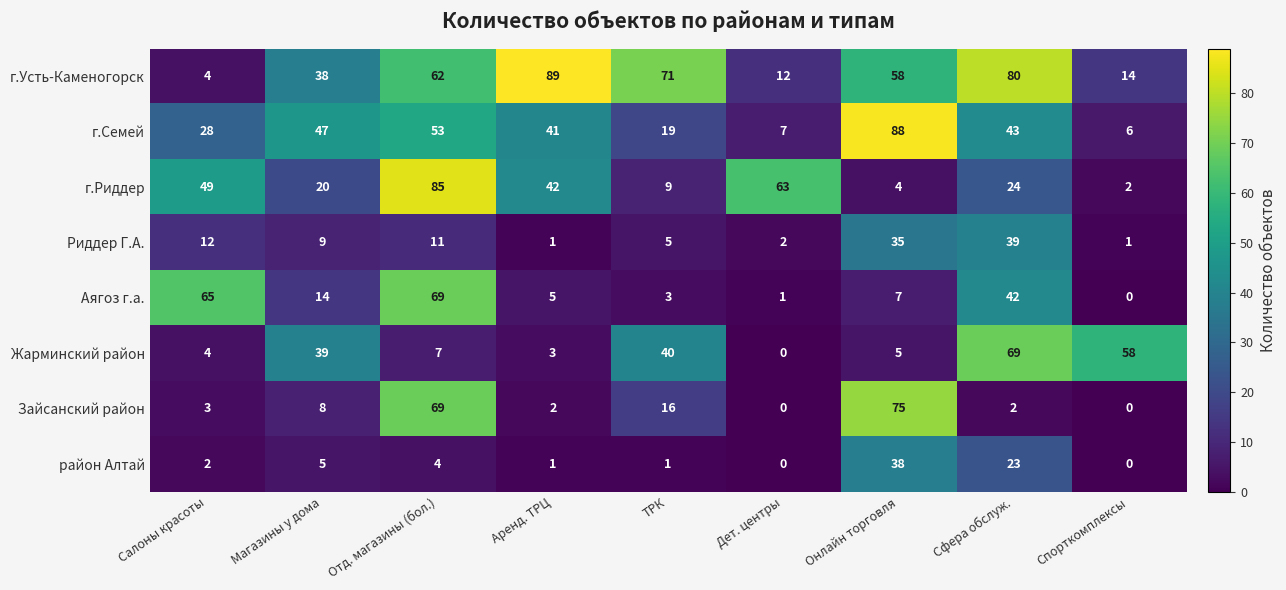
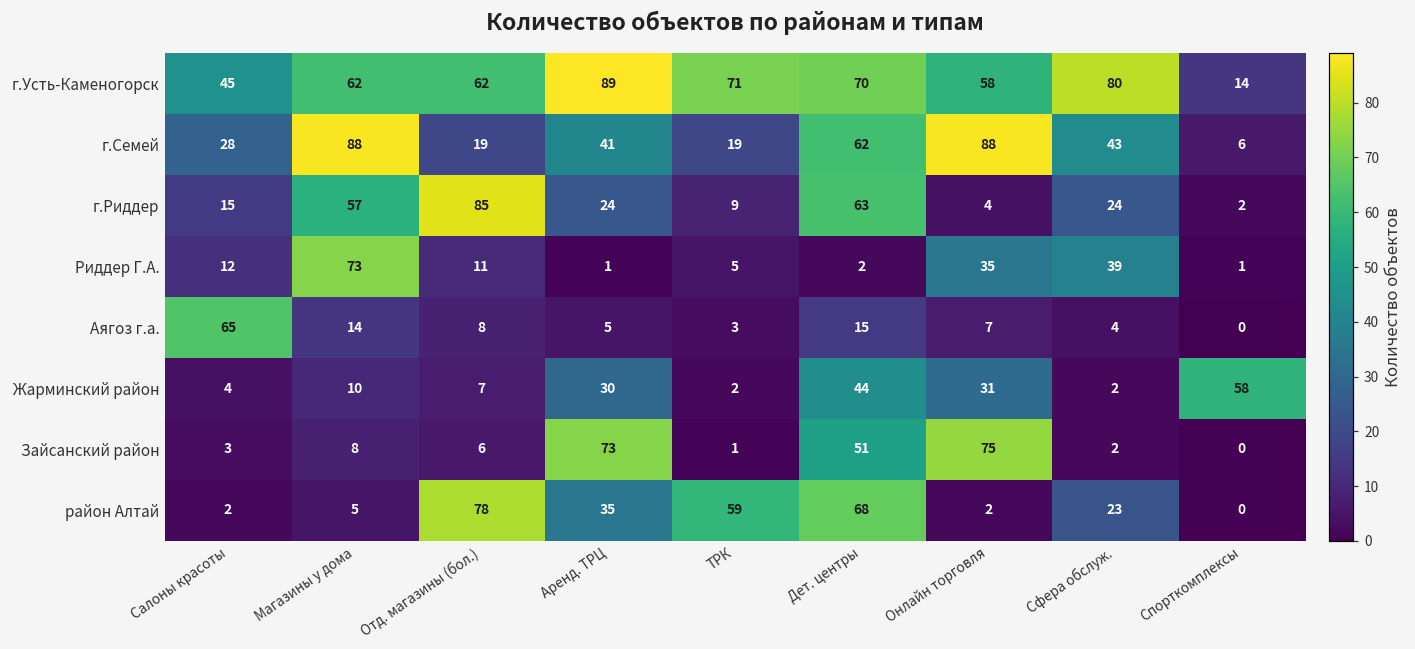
г.Усть-Каменогорск, Салоны красоты: 4 -> 45
г.Усть-Каменогорск, Магазины у дома: 38 -> 62
г.Усть-Каменогорск, Дет. центры: 12 -> 70
г.Семей, Магазины у дома: 47 -> 88
г.Семей, Отд. магазины (бол.): 53 -> 19
г.Семей, Дет. центры: 7 -> 62
г.Риддер, Салоны красоты: 49 -> 15
г.Риддер, Магазины у дома: 20 -> 57
г.Риддер, Аренд. ТРЦ: 42 -> 24
Риддер Г.А., Магазины у дома: 9 -> 73
Аягоз г.а., Отд. магазины (бол.): 69 -> 8
Аягоз г.а., Дет. центры: 1 -> 15
Аягоз г.а., Сфера обслуж.: 42 -> 4
Жарминский район, Магазины у дома: 39 -> 10
Жарминский район, Аренд. ТРЦ: 3 -> 30
Жарминский район, ТРК: 40 -> 2
Жарминский район, Дет. центры: 0 -> 44
Жарминский район, Онлайн торговля: 5 -> 31
Жарминский район, Сфера обслуж.: 69 -> 2
Зайсанский район, Отд. магазины (бол.): 69 -> 6
Зайсанский район, Аренд. ТРЦ: 2 -> 73
Зайсанский район, ТРК: 16 -> 1
Зайсанский район, Дет. центры: 0 -> 51
район Алтай, Отд. магазины (бол.): 4 -> 78
район Алтай, Аренд. ТРЦ: 1 -> 35
район Алтай, ТРК: 1 -> 59
район Алтай, Дет. центры: 0 -> 68
район Алтай, Онлайн торговля: 38 -> 2
